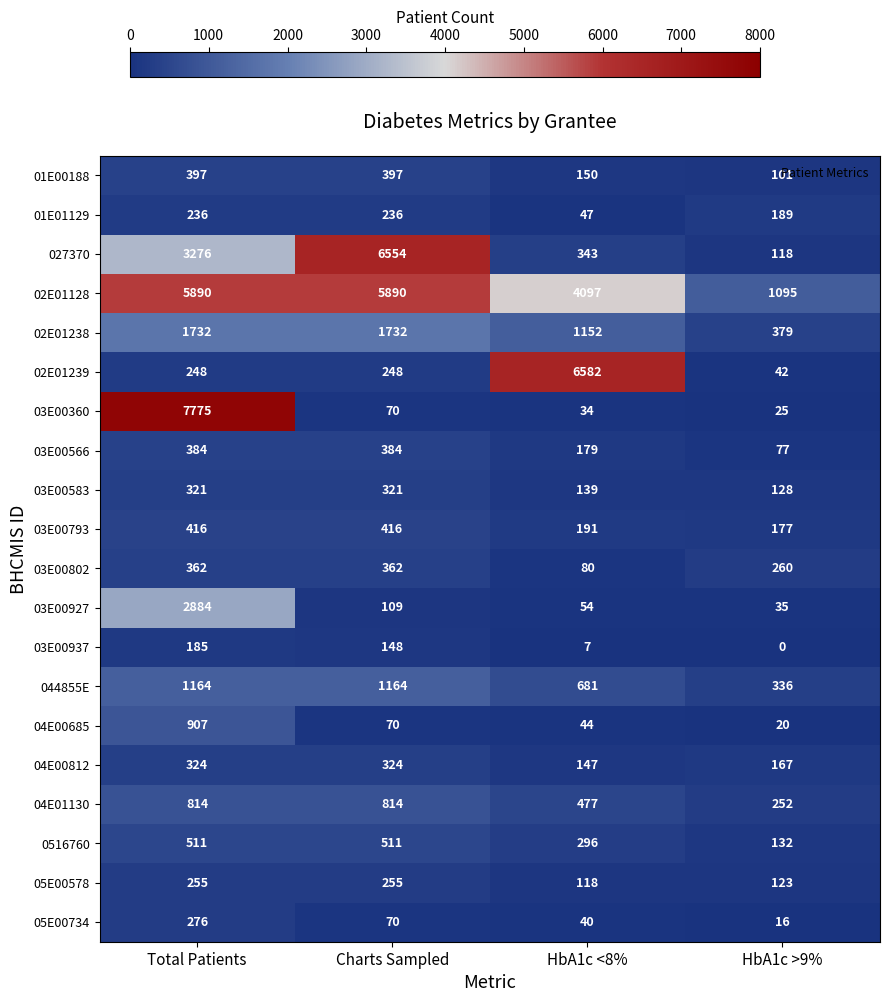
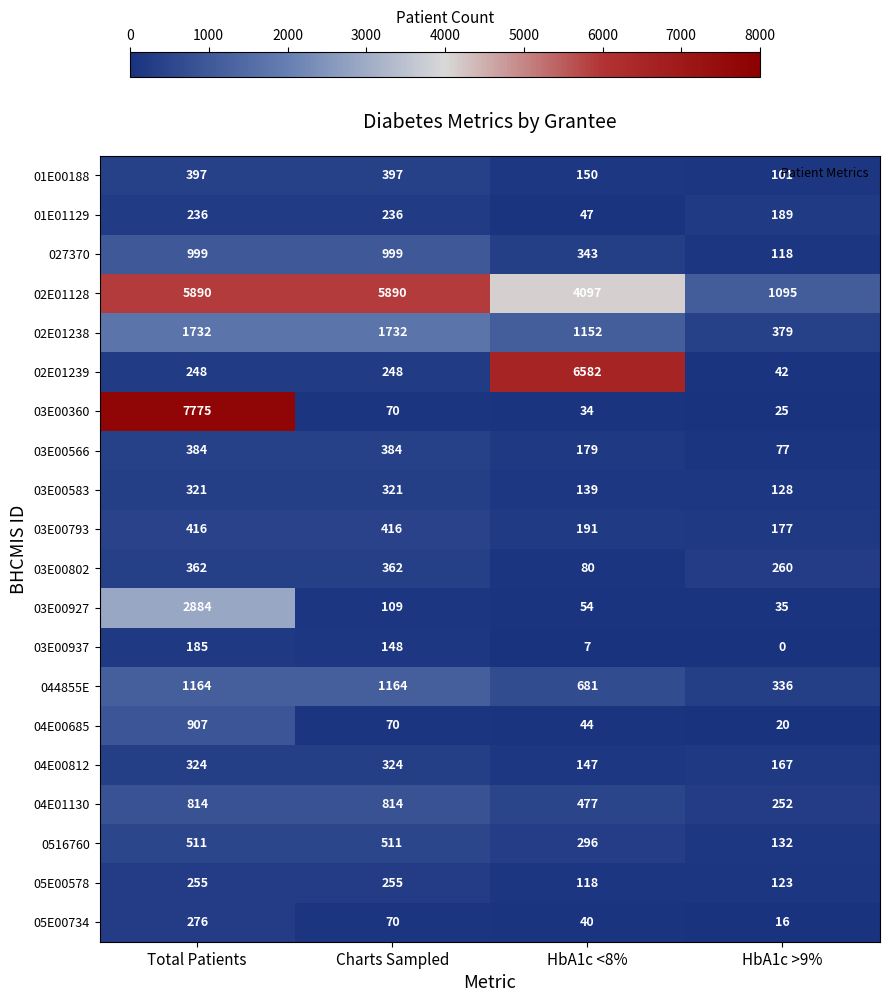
027370, Total Patients: 3276 -> 999
027370, Charts Sampled: 6554 -> 999
